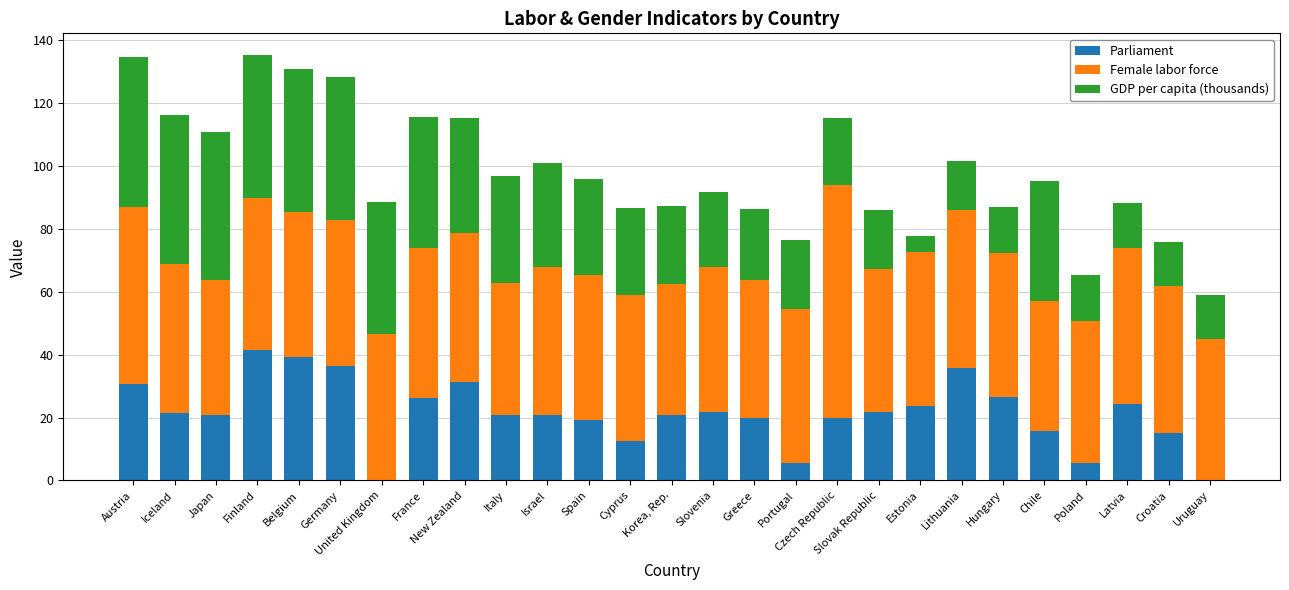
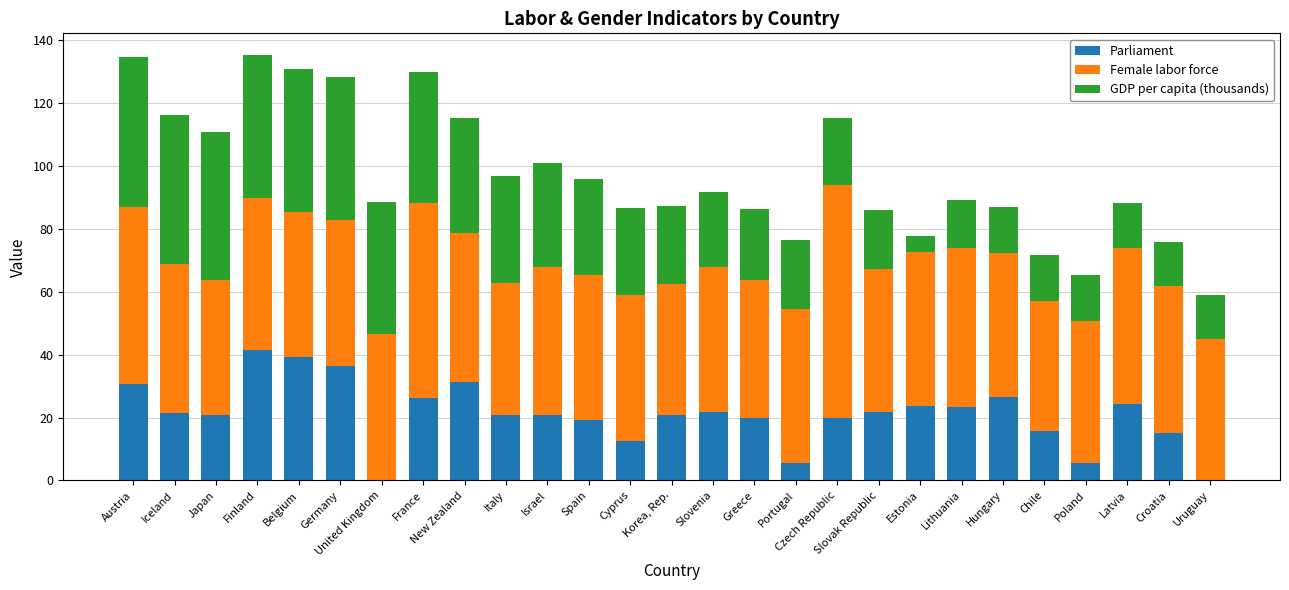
Female labor force, France: 48 -> 62
Parliament, Lithuania: 36 -> 23
GDP per capita (thousands), Chile: 38 -> 15
